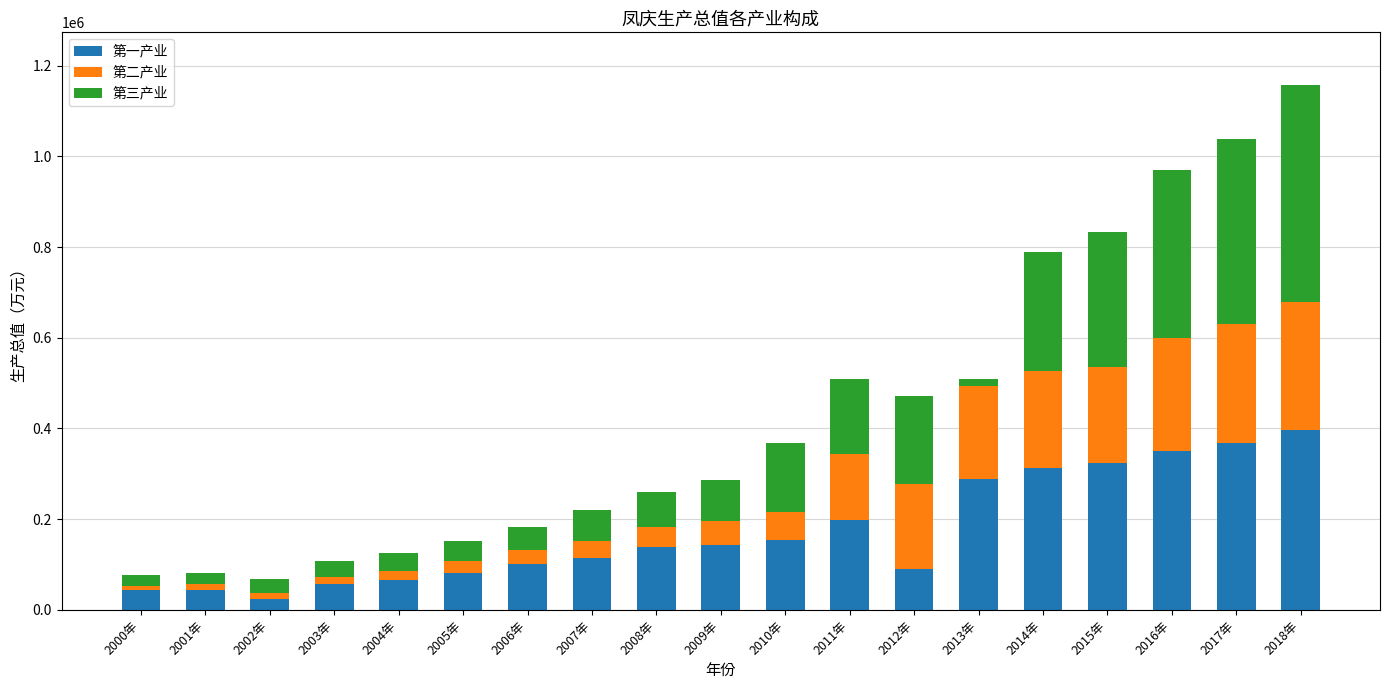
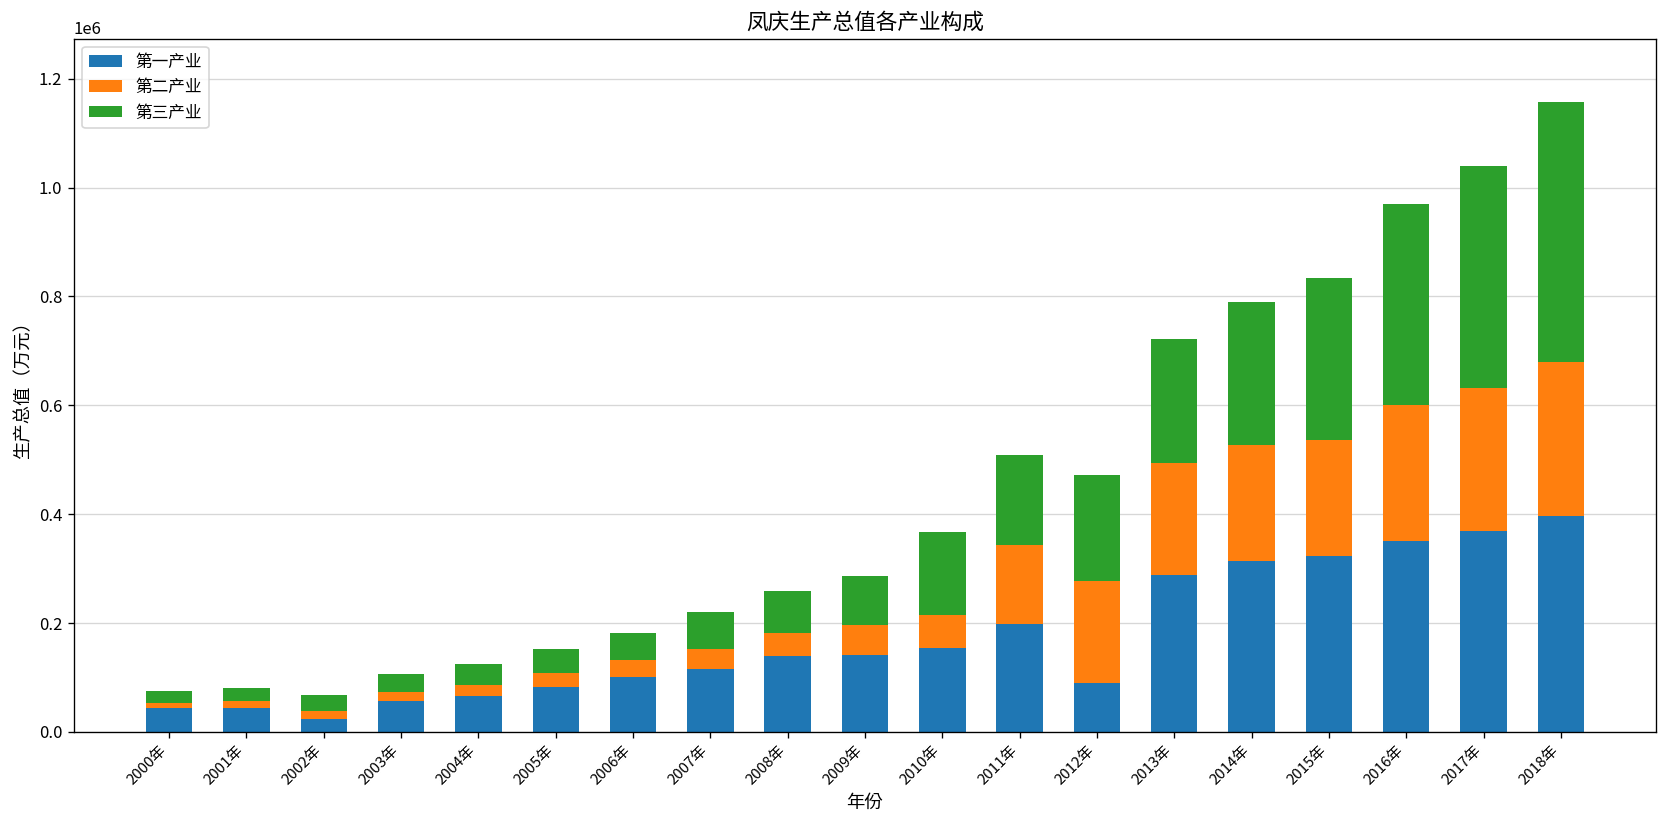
第三产业, 2013年: 20000 -> 230000
